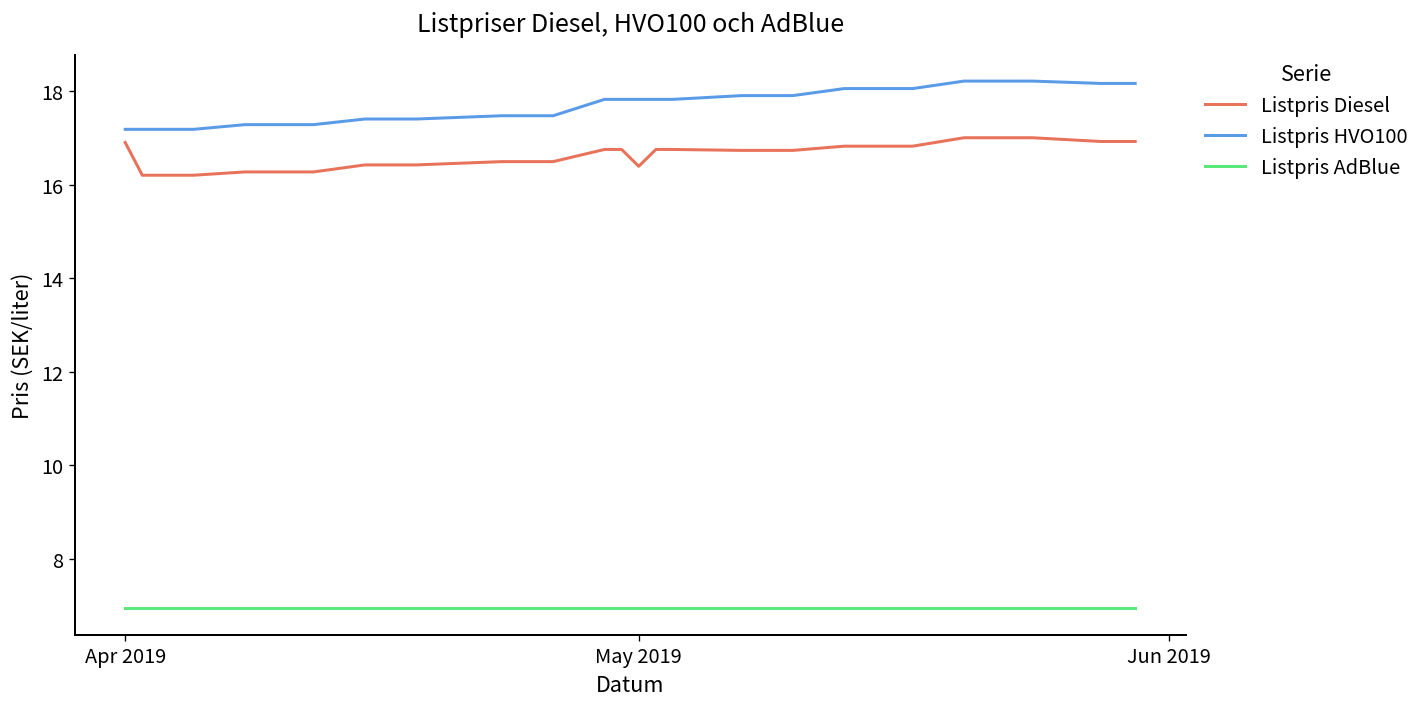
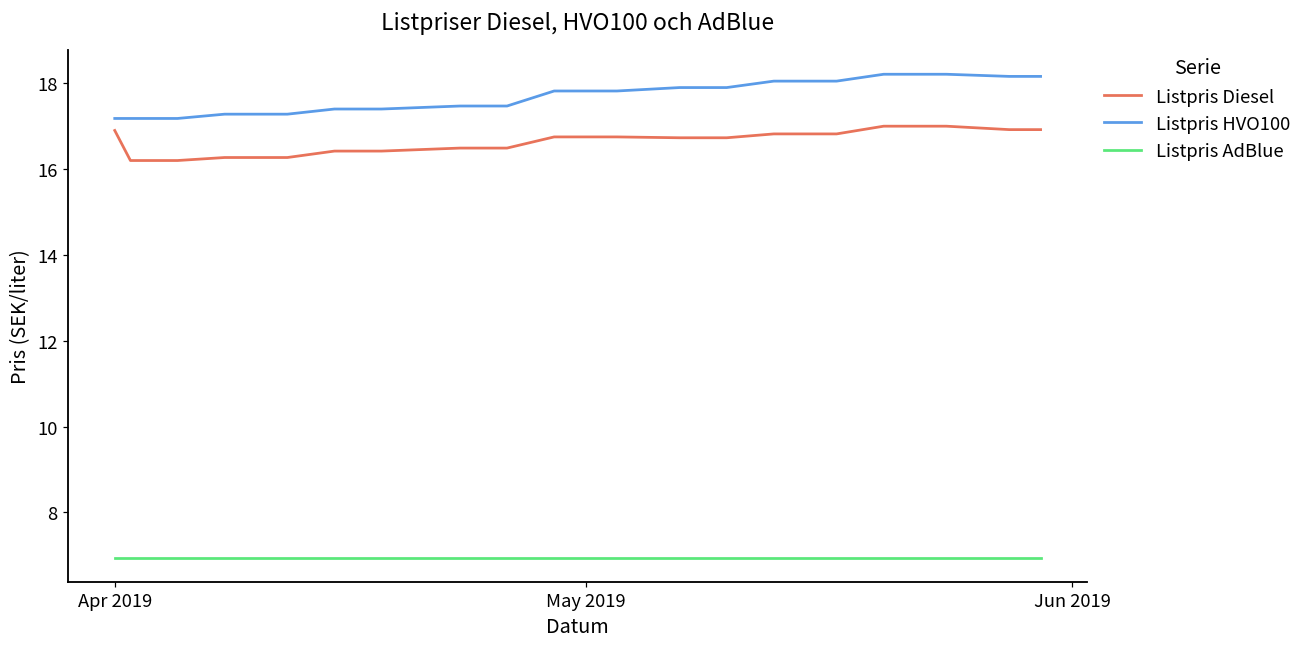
Listpris Diesel, May 2019: 16.4 -> 16.8
